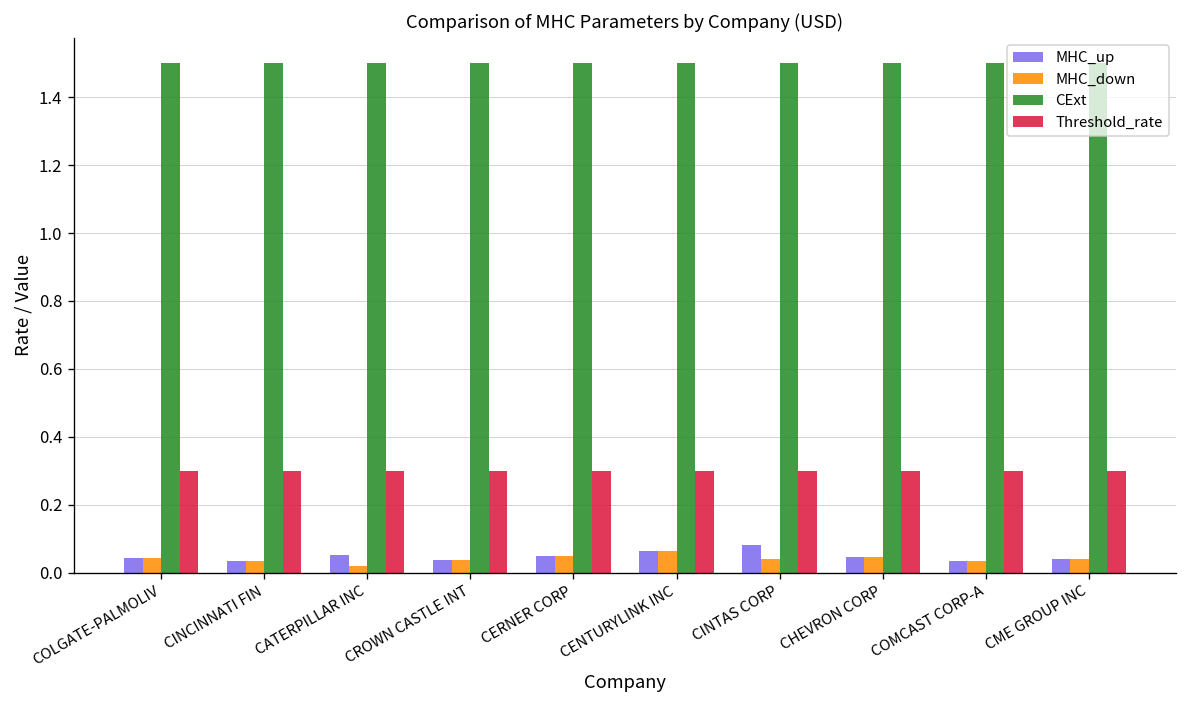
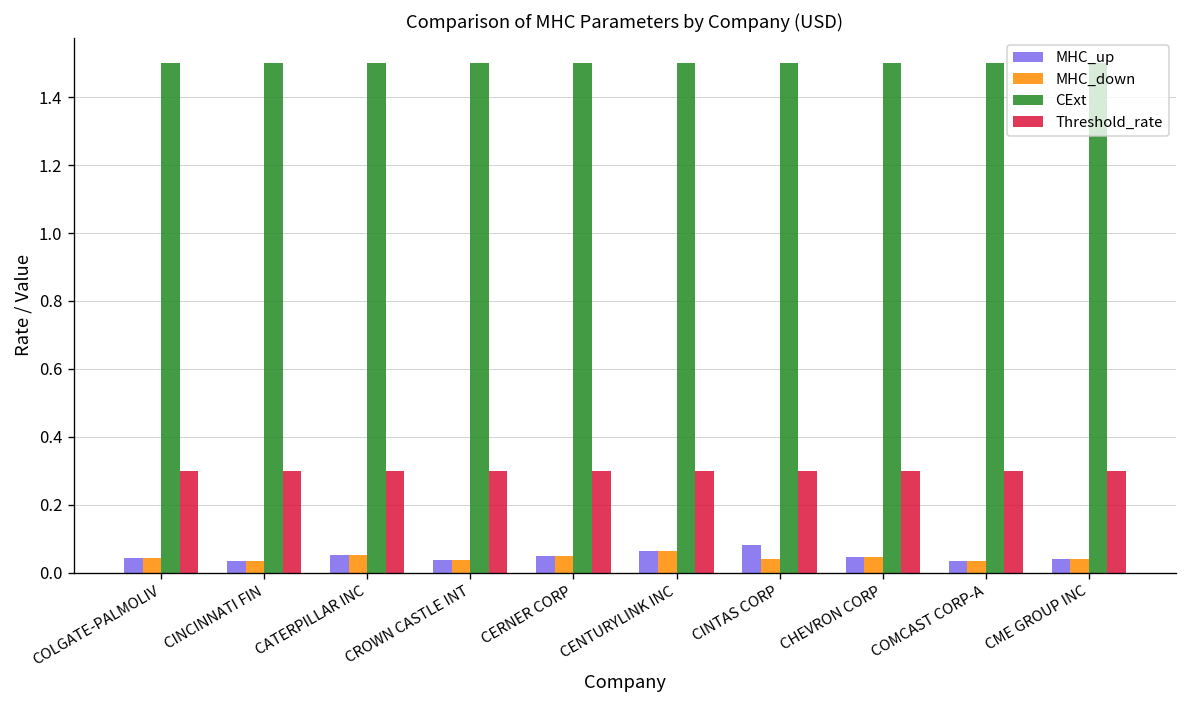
MHC_down, CATERPILLAR INC: 0.02 -> 0.05
